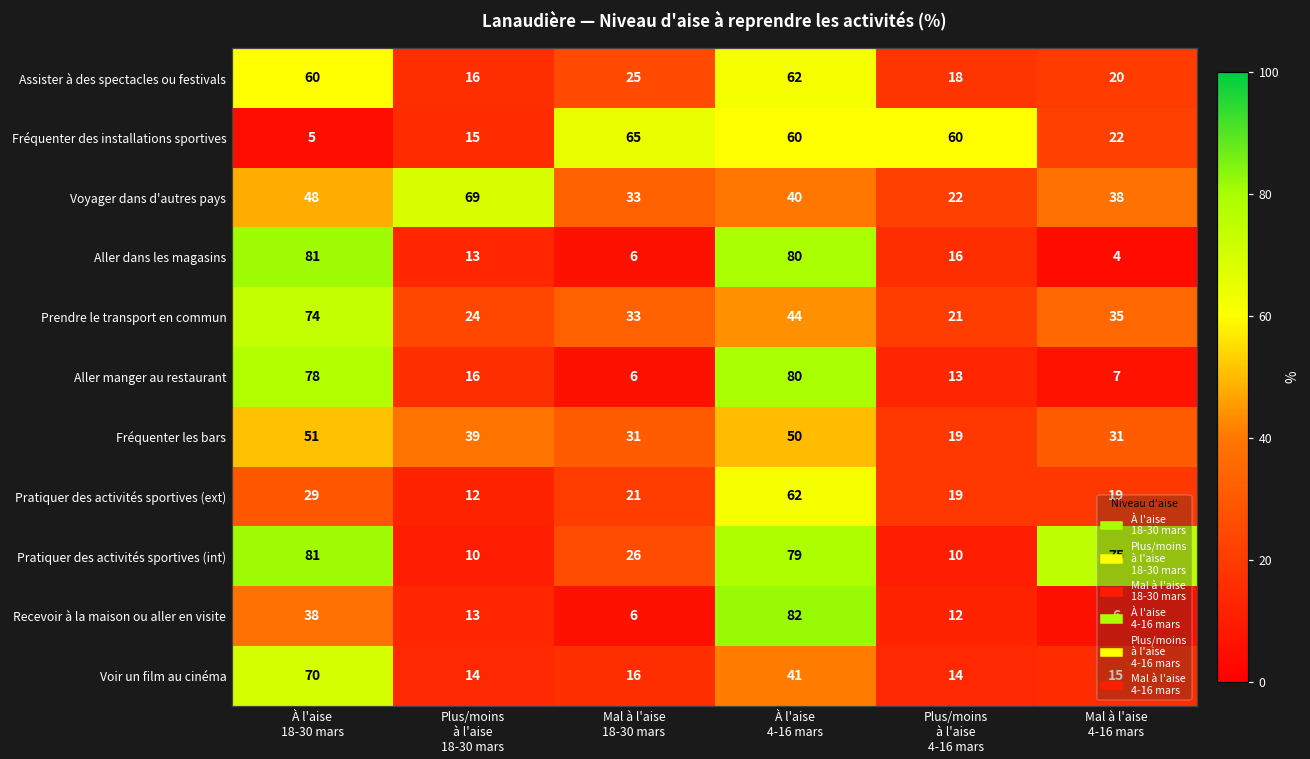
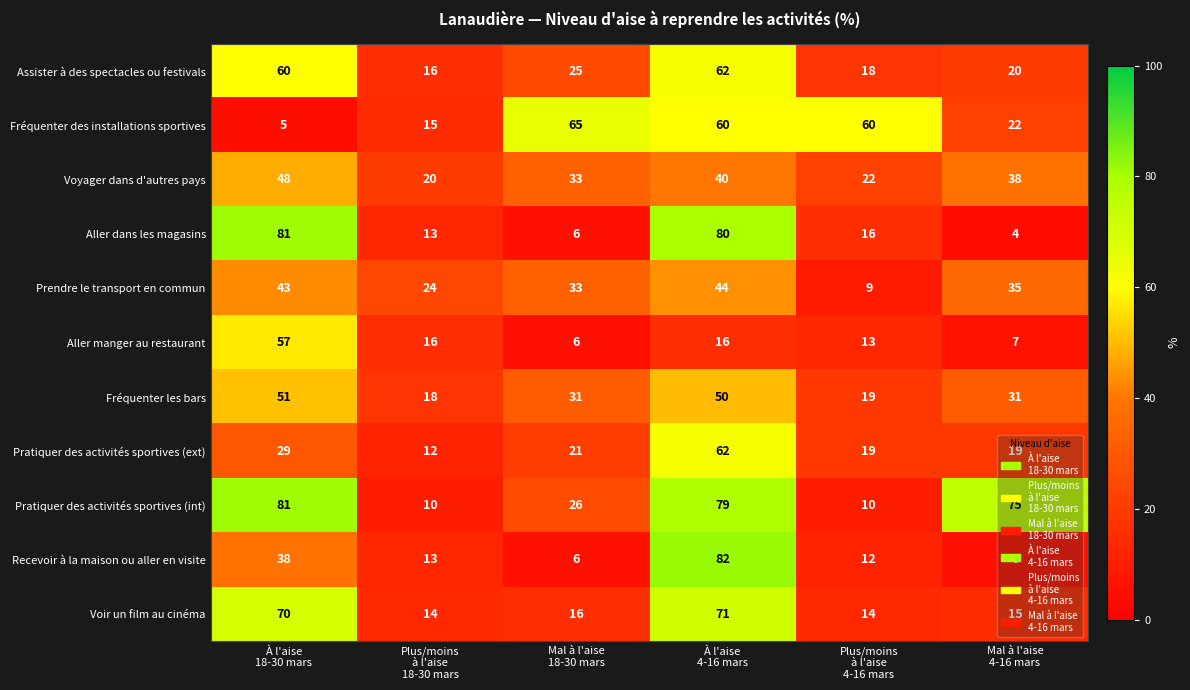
Voyager dans d'autres pays, Plus/moins à l'aise 18-30 mars: 69 -> 20
Prendre le transport en commun, À l'aise 18-30 mars: 74 -> 43
Prendre le transport en commun, Plus/moins à l'aise 4-16 mars: 21 -> 9
Aller manger au restaurant, À l'aise 18-30 mars: 78 -> 57
Aller manger au restaurant, À l'aise 4-16 mars: 80 -> 16
Fréquenter les bars, Plus/moins à l'aise 18-30 mars: 39 -> 18
Voir un film au cinéma, À l'aise 4-16 mars: 41 -> 71
